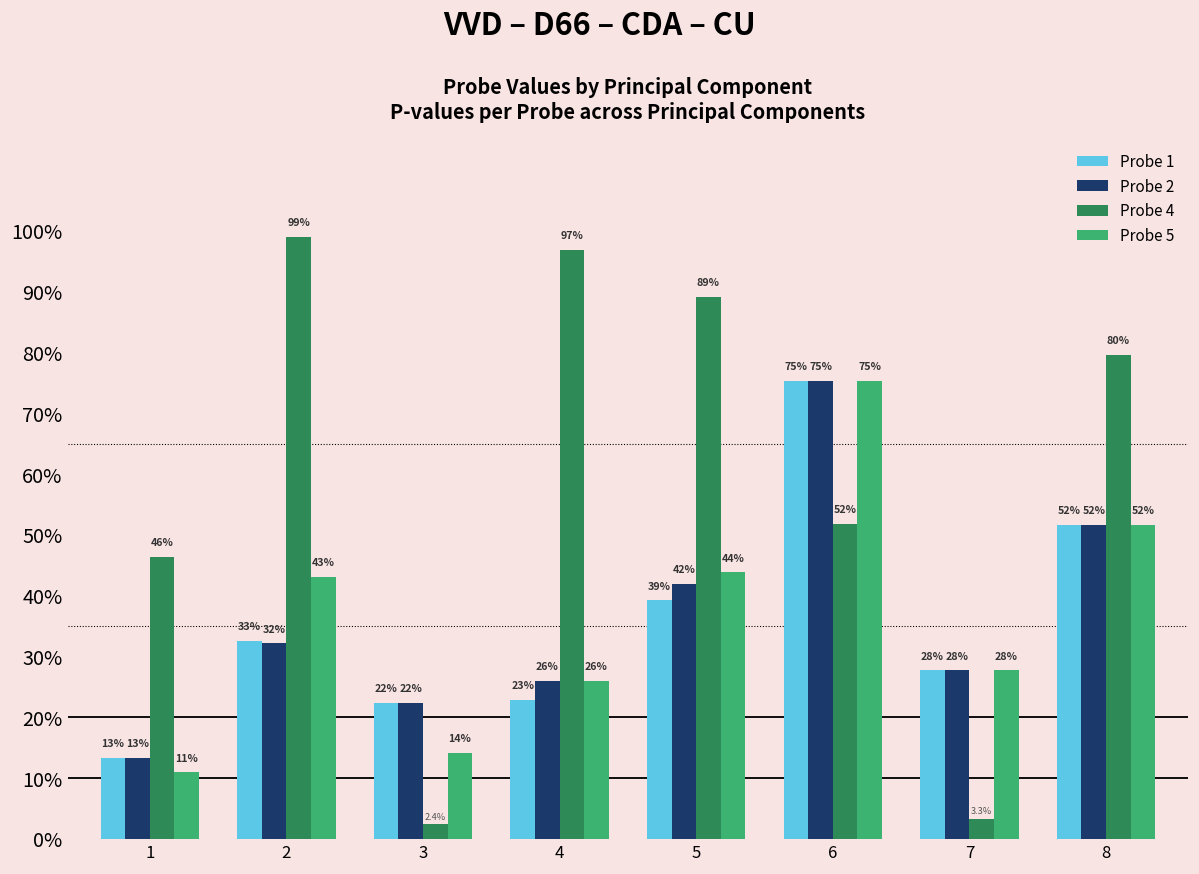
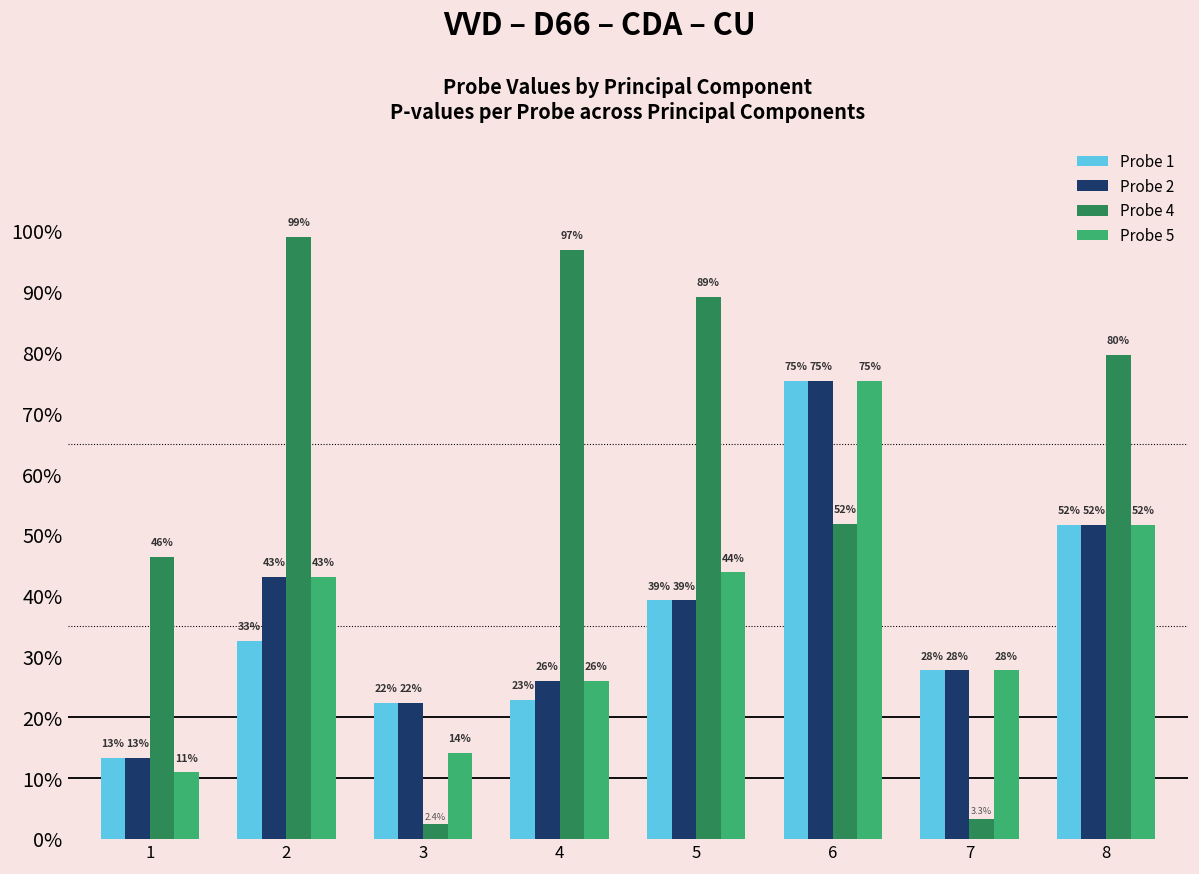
Probe 2, 2: 32% -> 43%
Probe 2, 5: 42% -> 39%
